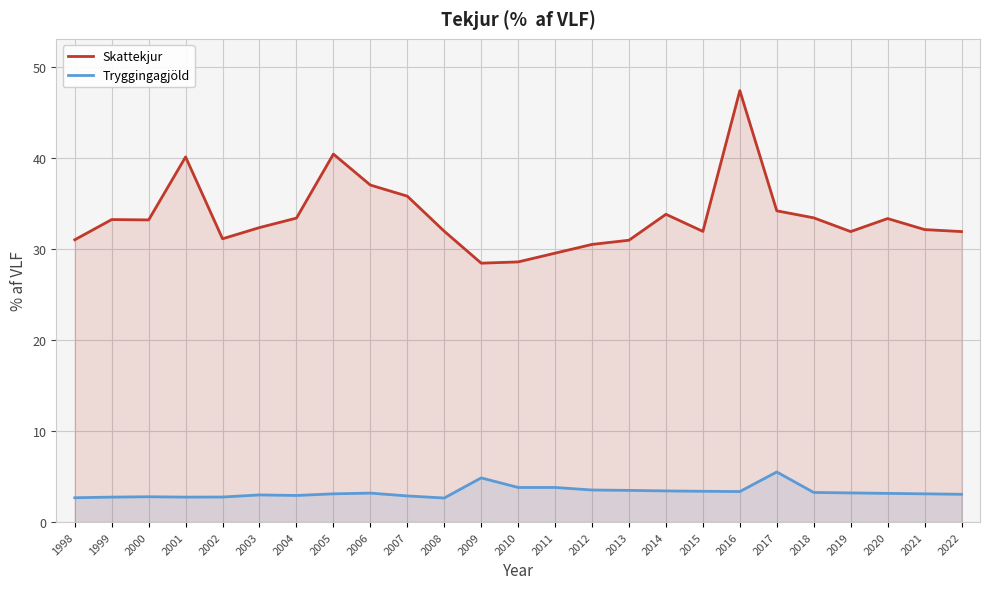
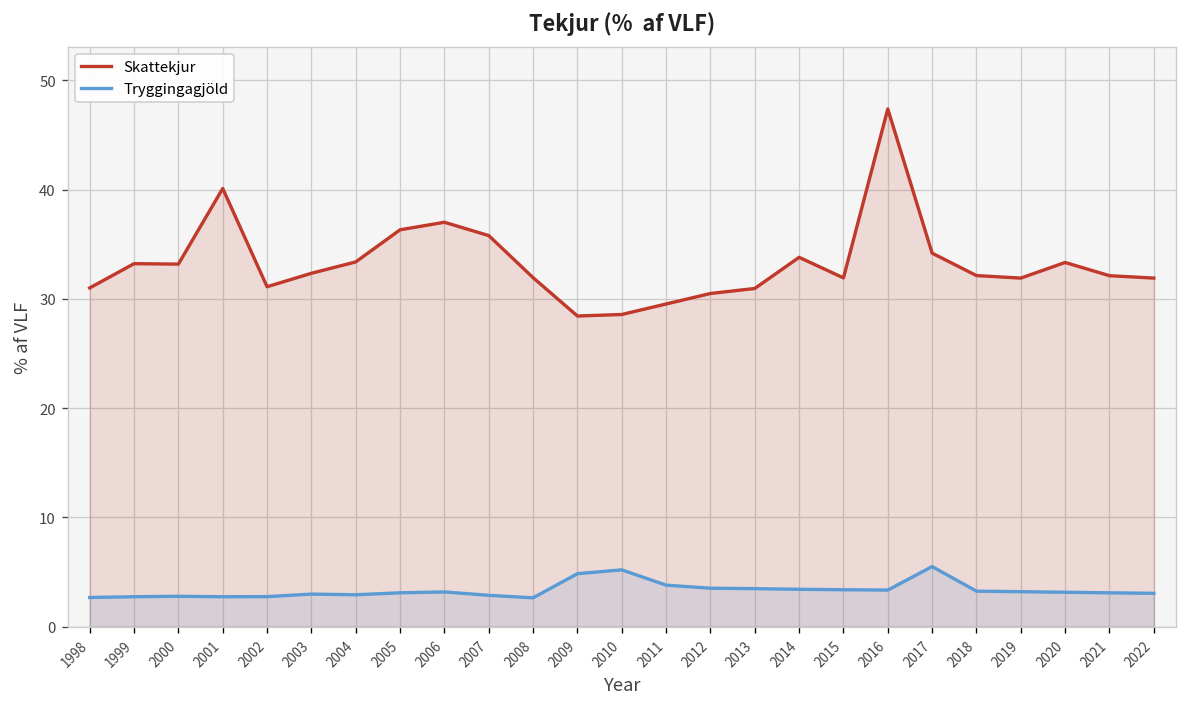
Skattekjur, 2005: 40 -> 36
Tryggingagjöld, 2010: 4 -> 5
Skattekjur, 2018: 33 -> 32
